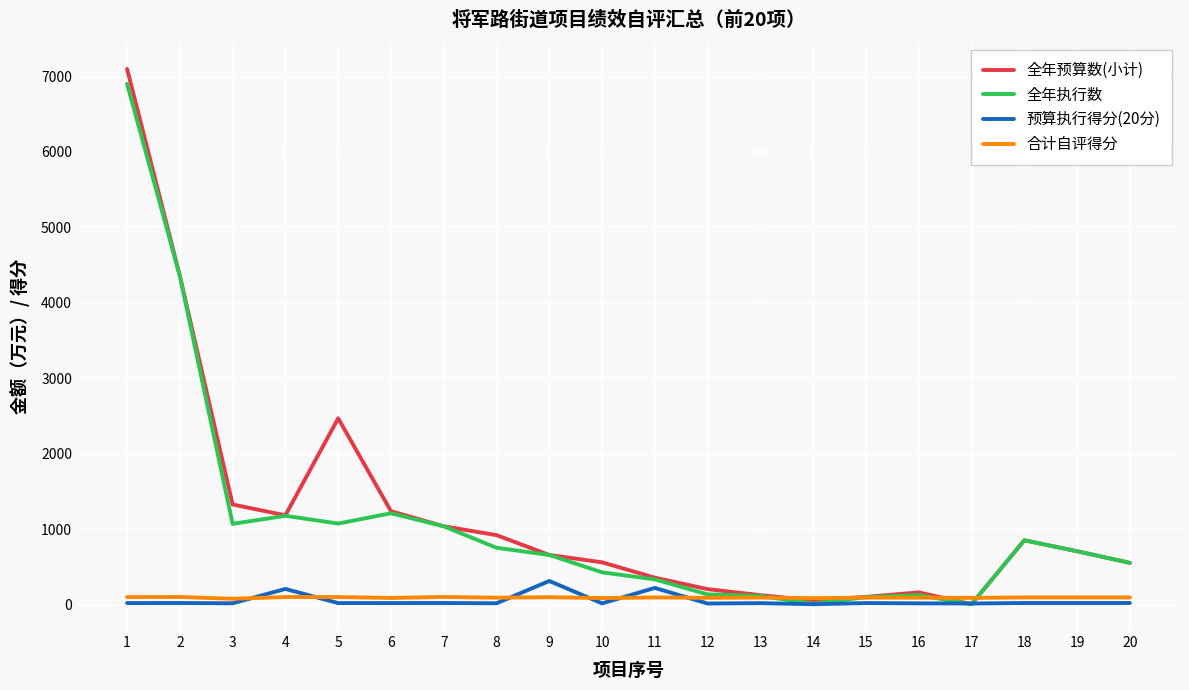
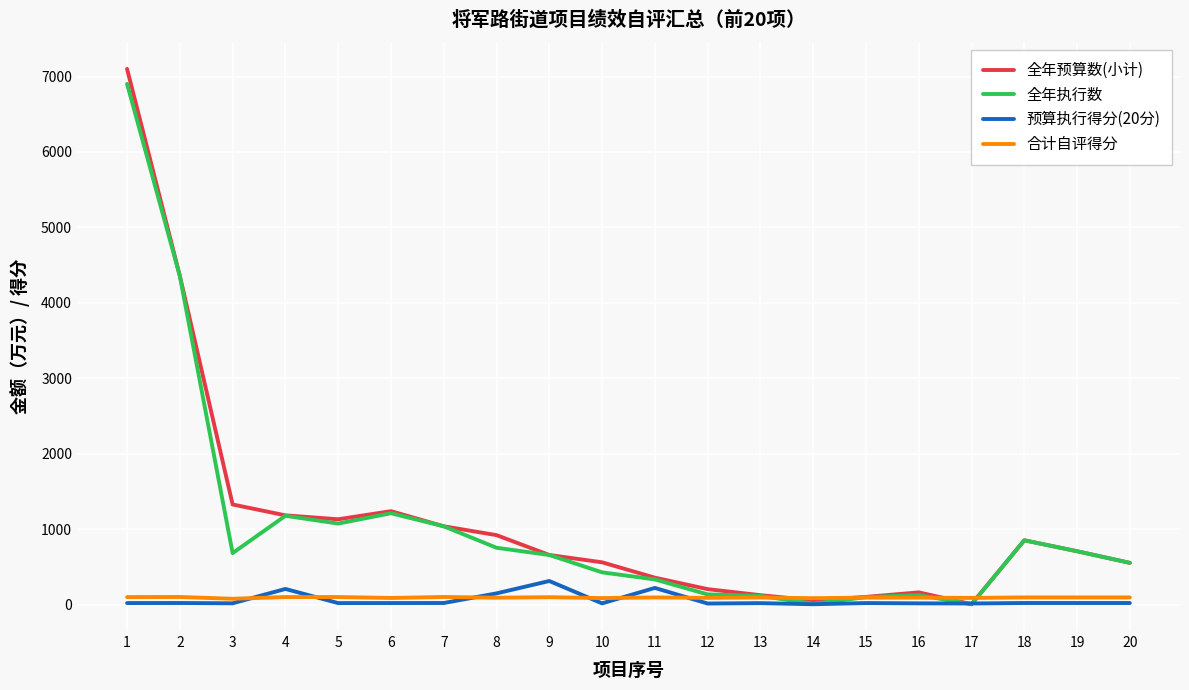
全年执行数, 3: 1100 -> 700
全年预算数(小计), 5: 2500 -> 1100
预算执行得分(20分), 8: 0 -> 100
